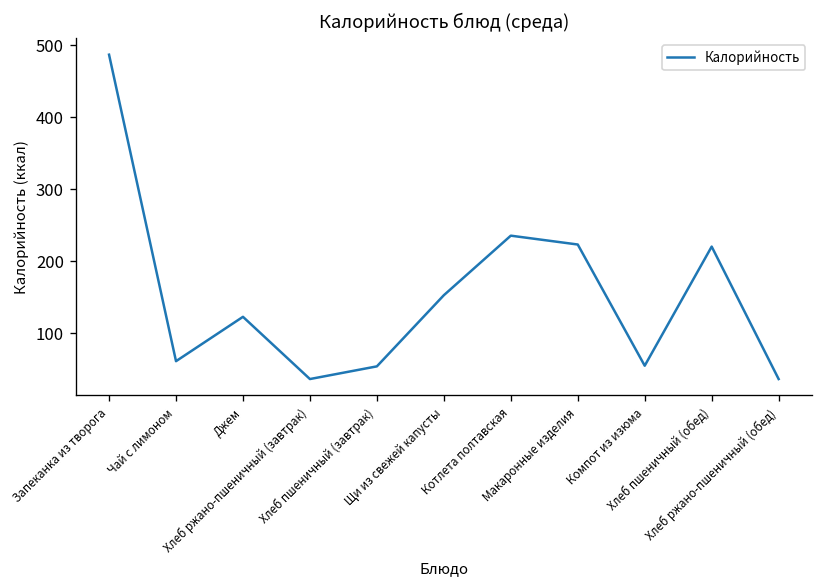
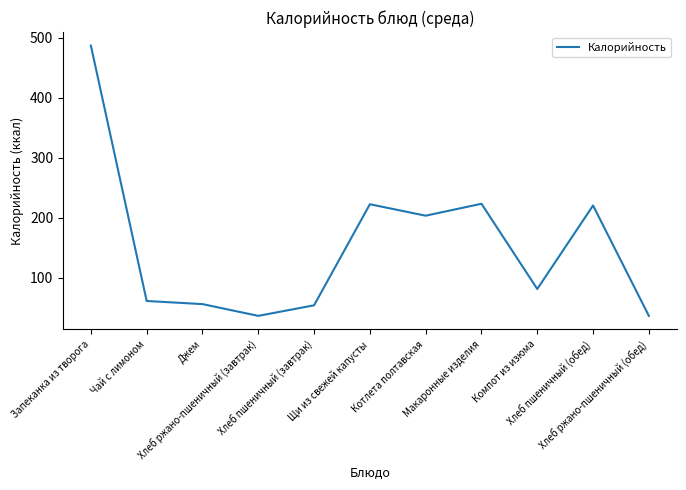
Джем: 120 -> 60
Щи из свежей капусты: 150 -> 220
Котлета полтавская: 240 -> 200
Компот из изюма: 50 -> 80
